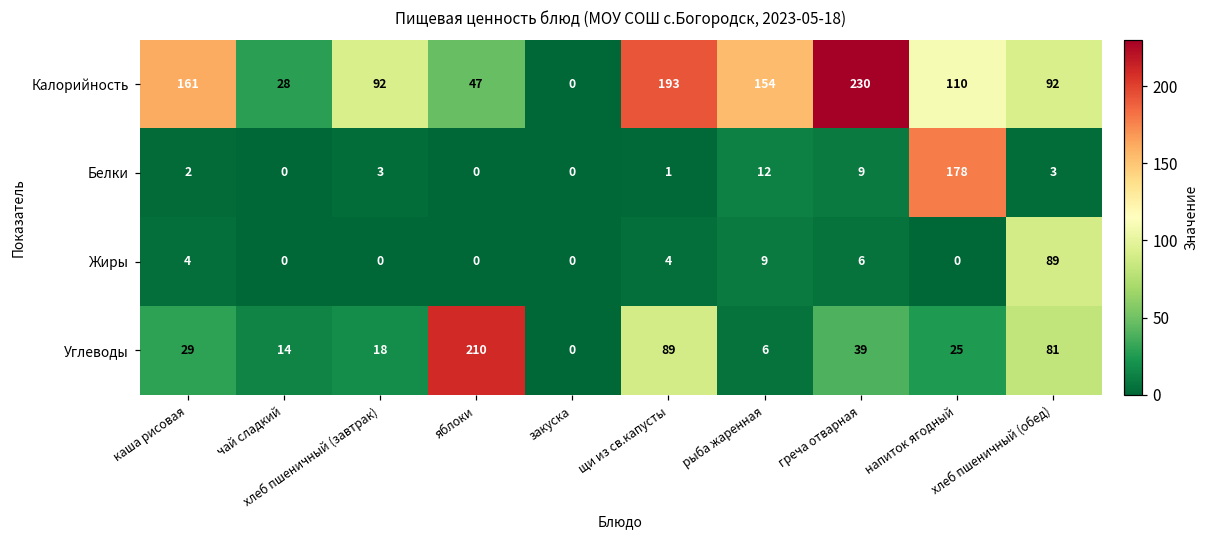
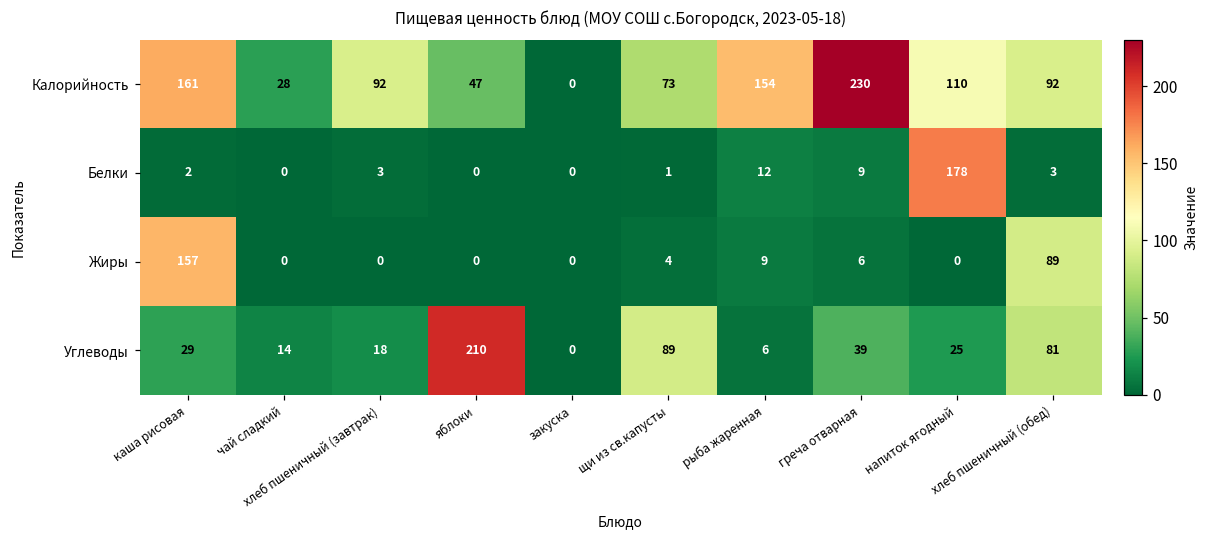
Калорийность, щи из св.капусты: 193 -> 73
Жиры, каша рисовая: 4 -> 157
